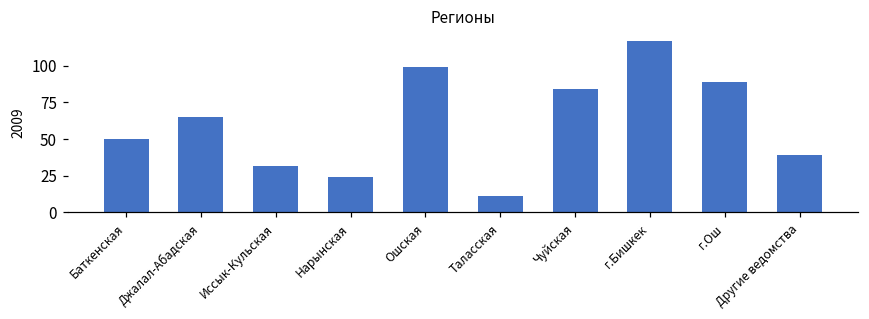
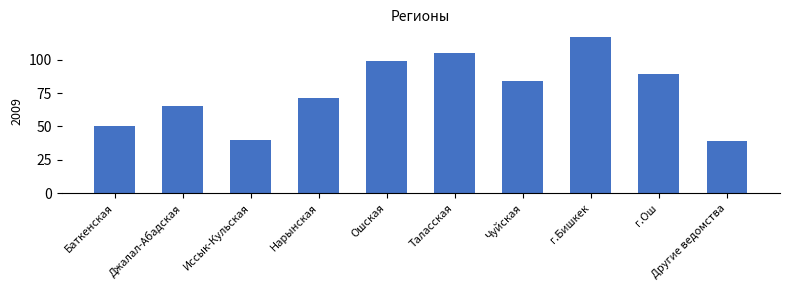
Иссык-Кульская: 32 -> 40
Нарынская: 24 -> 71
Таласская: 11 -> 105
